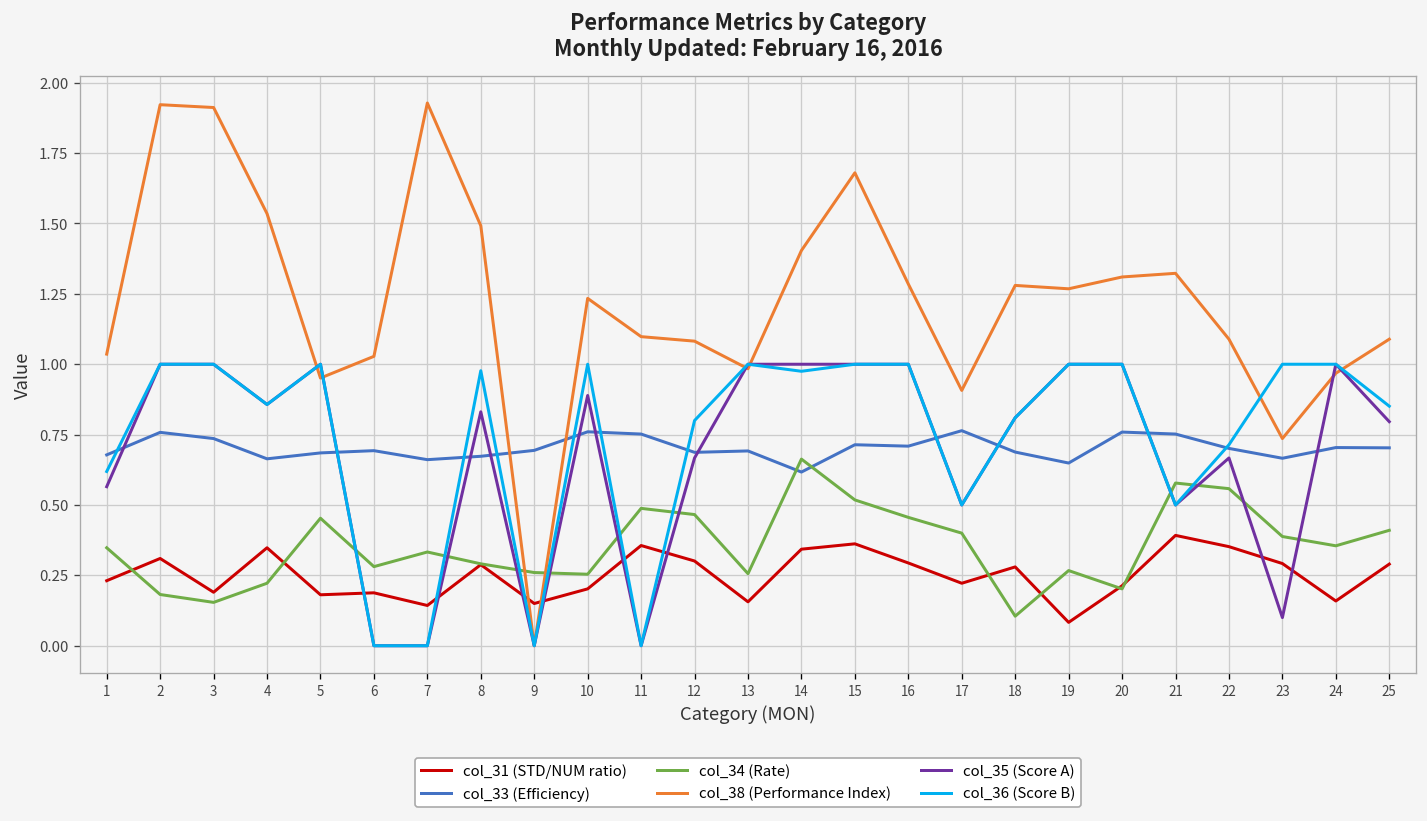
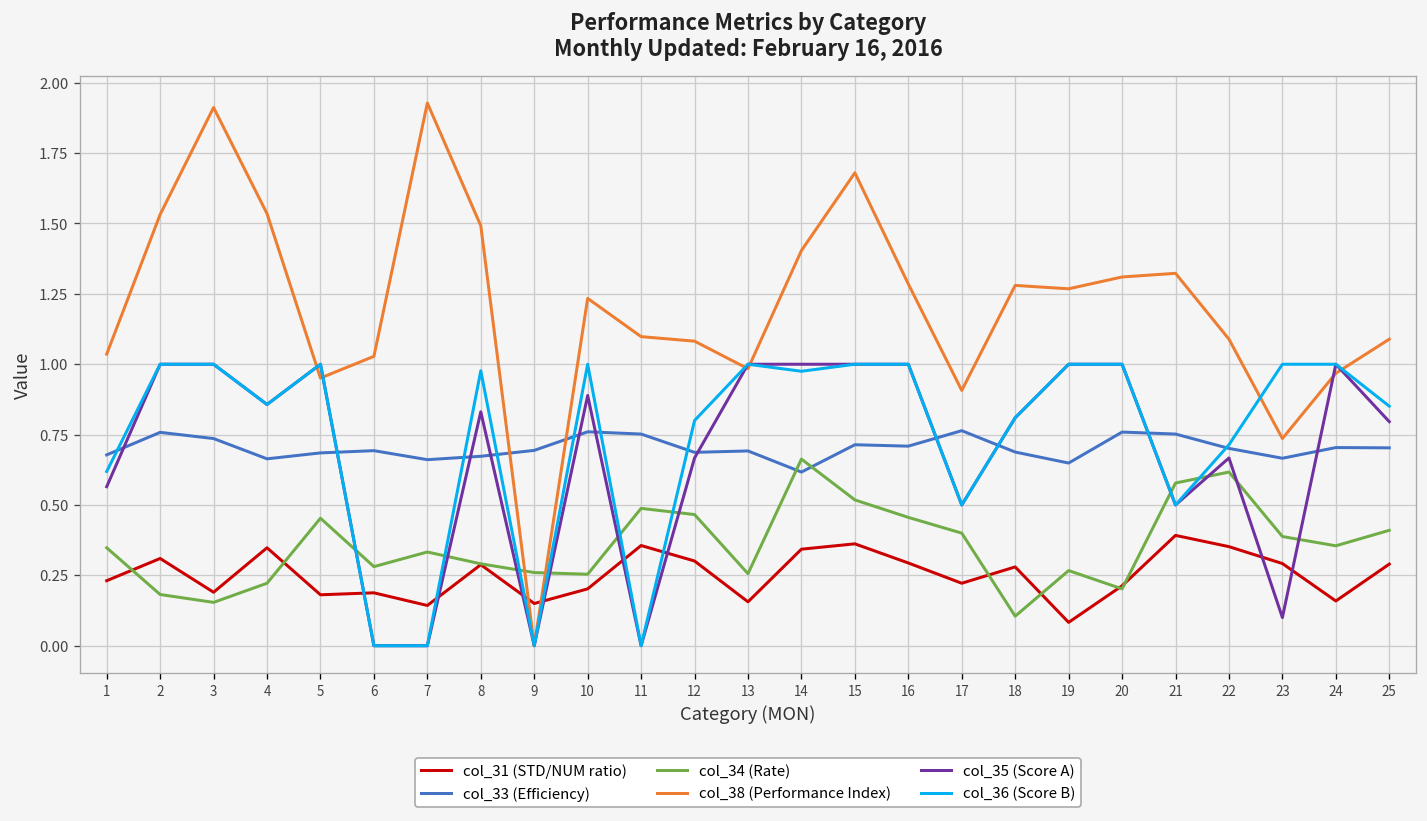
col_38 (Performance Index), 2: 1.92 -> 1.53
col_34 (Rate), 22: 0.56 -> 0.62
